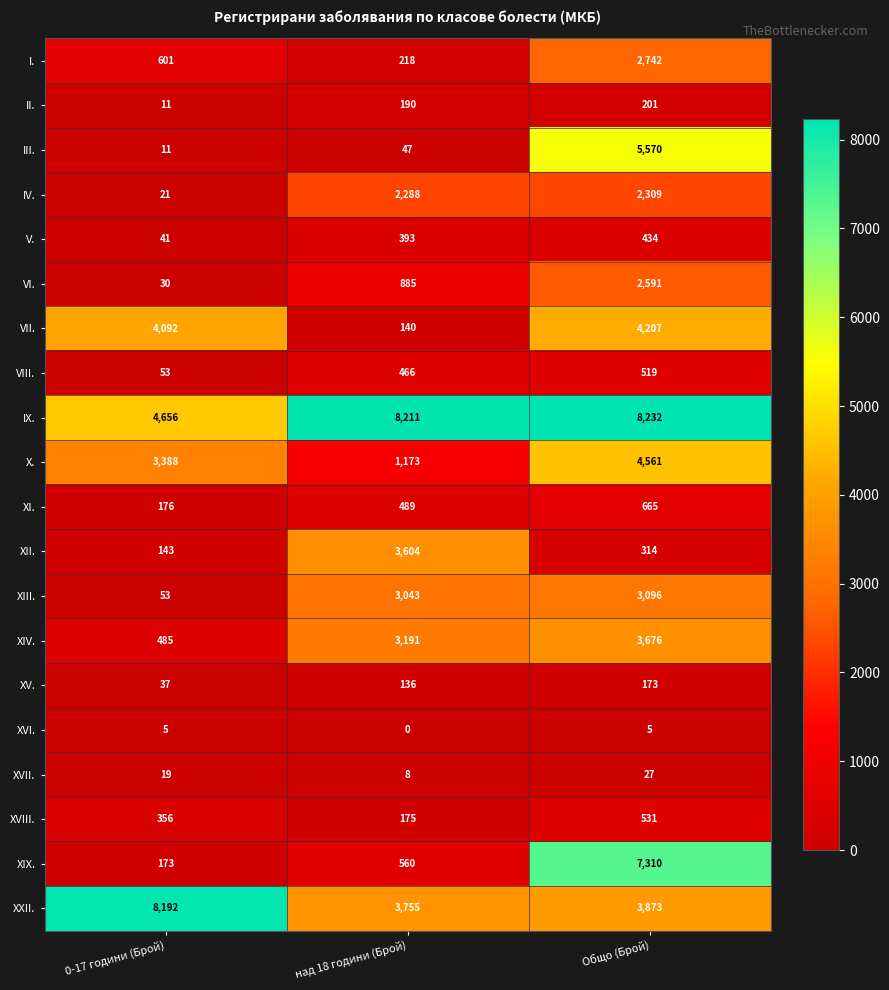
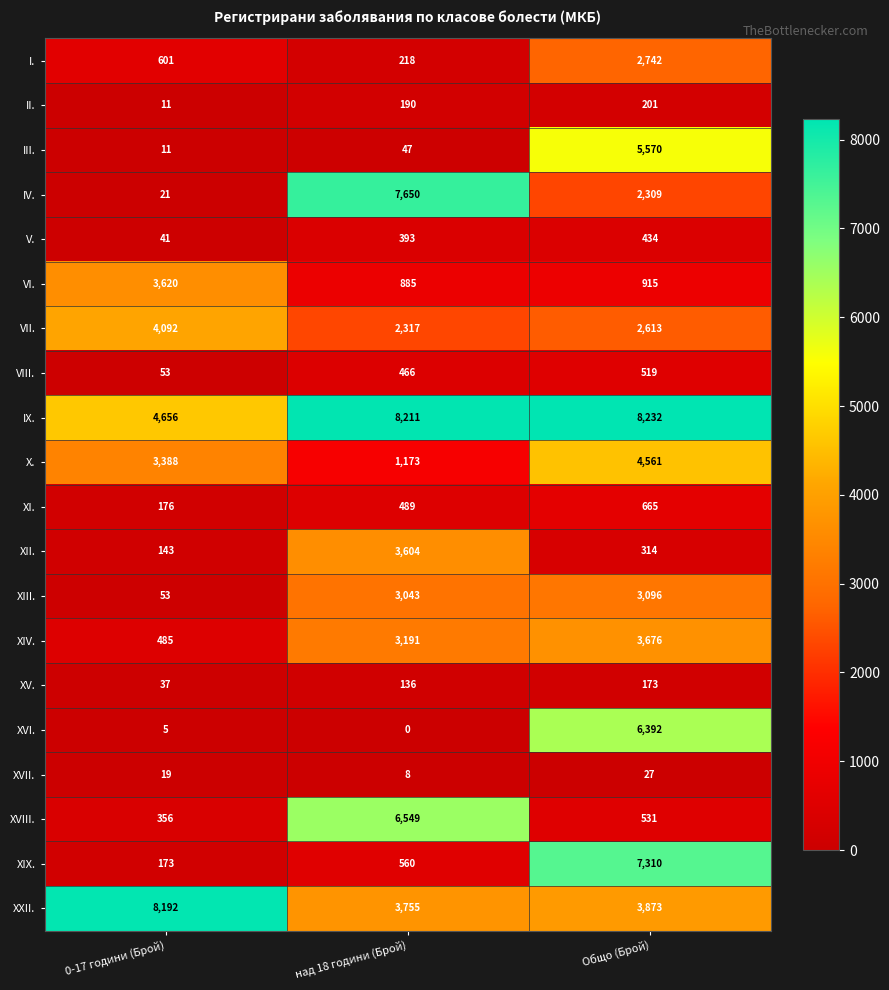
IV., над 18 години (Брой): 2,288 -> 7,650
VI., 0-17 години (Брой): 30 -> 3,620
VI., Общо (Брой): 2,591 -> 915
VII., над 18 години (Брой): 140 -> 2,317
VII., Общо (Брой): 4,207 -> 2,613
XVI., Общо (Брой): 5 -> 6,392
XVIII., над 18 години (Брой): 175 -> 6,549
